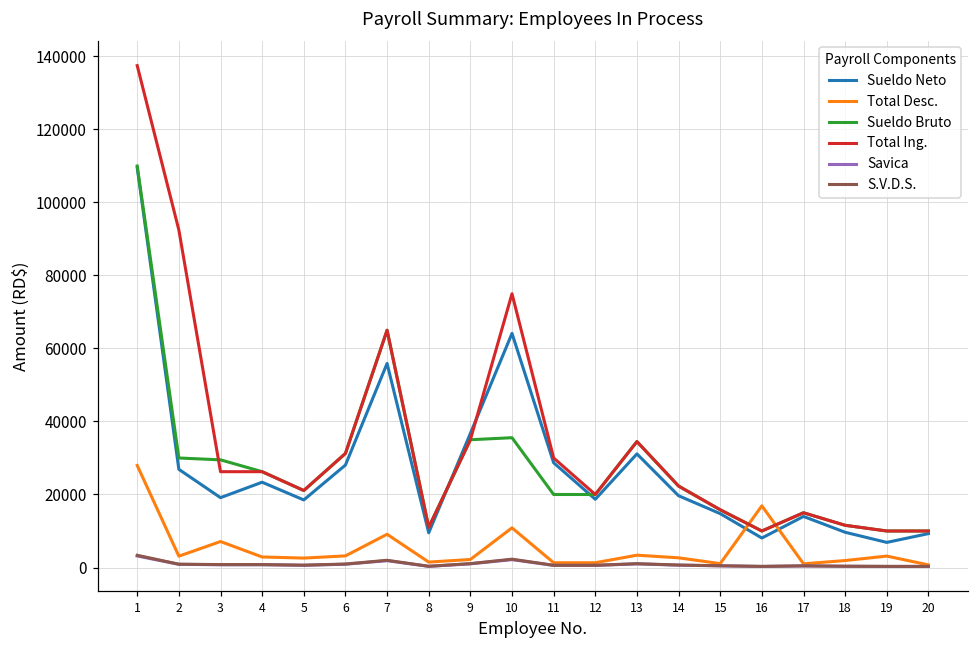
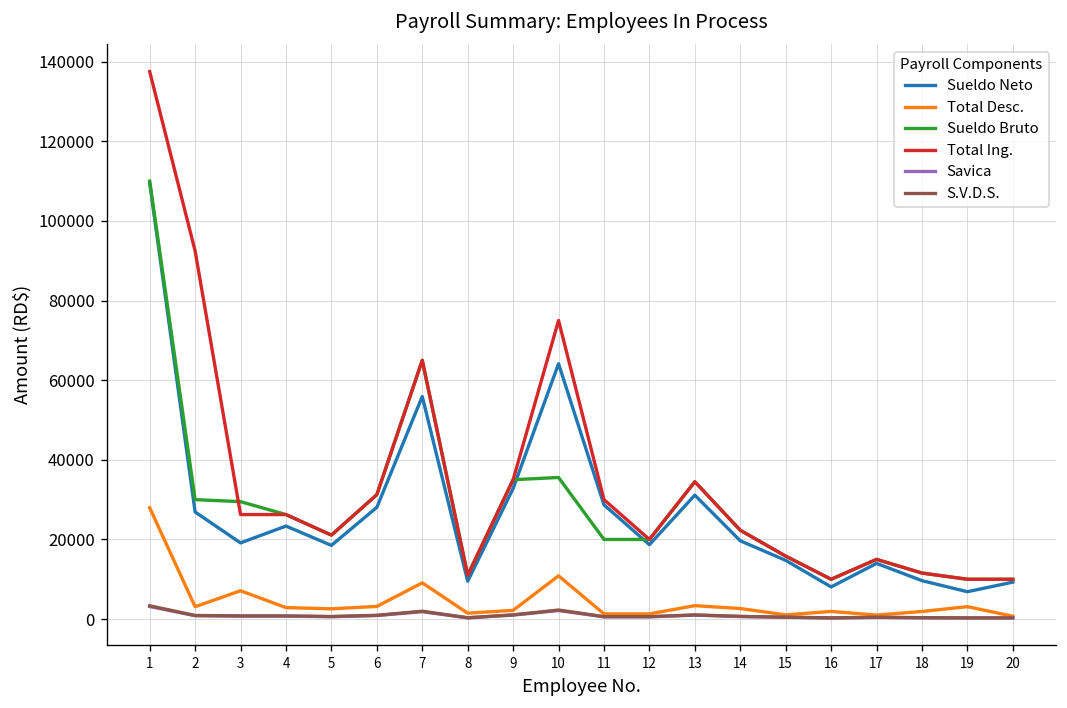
Sueldo Neto, 9: 37000 -> 33000
Total Desc., 16: 17000 -> 2000
